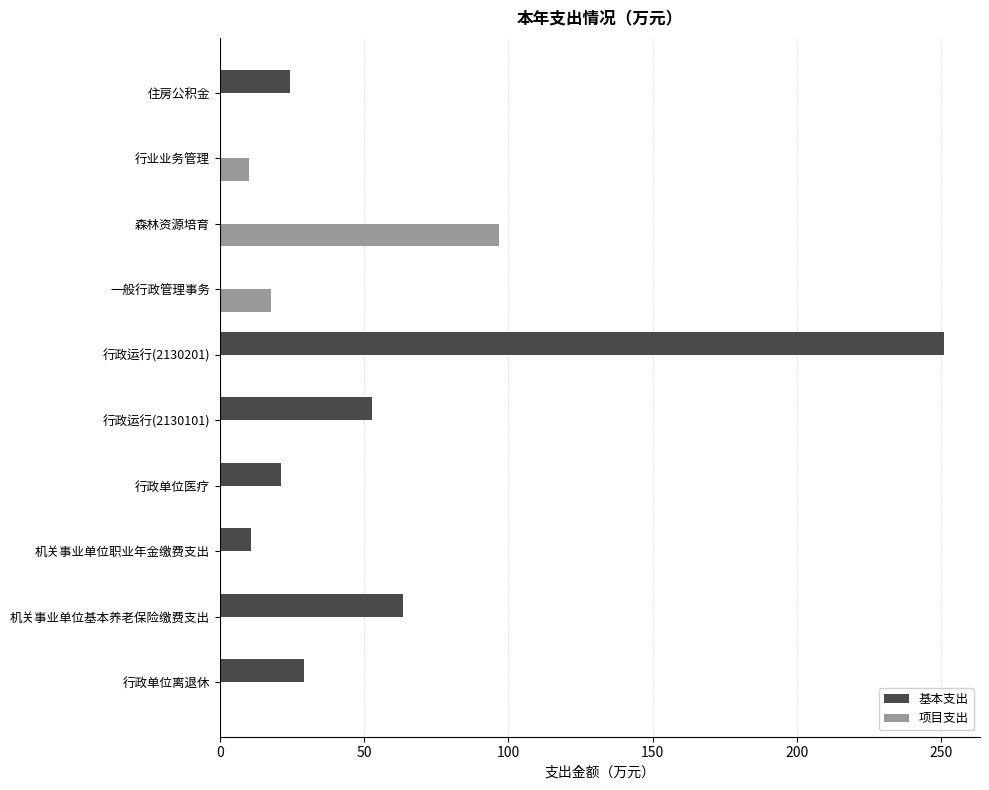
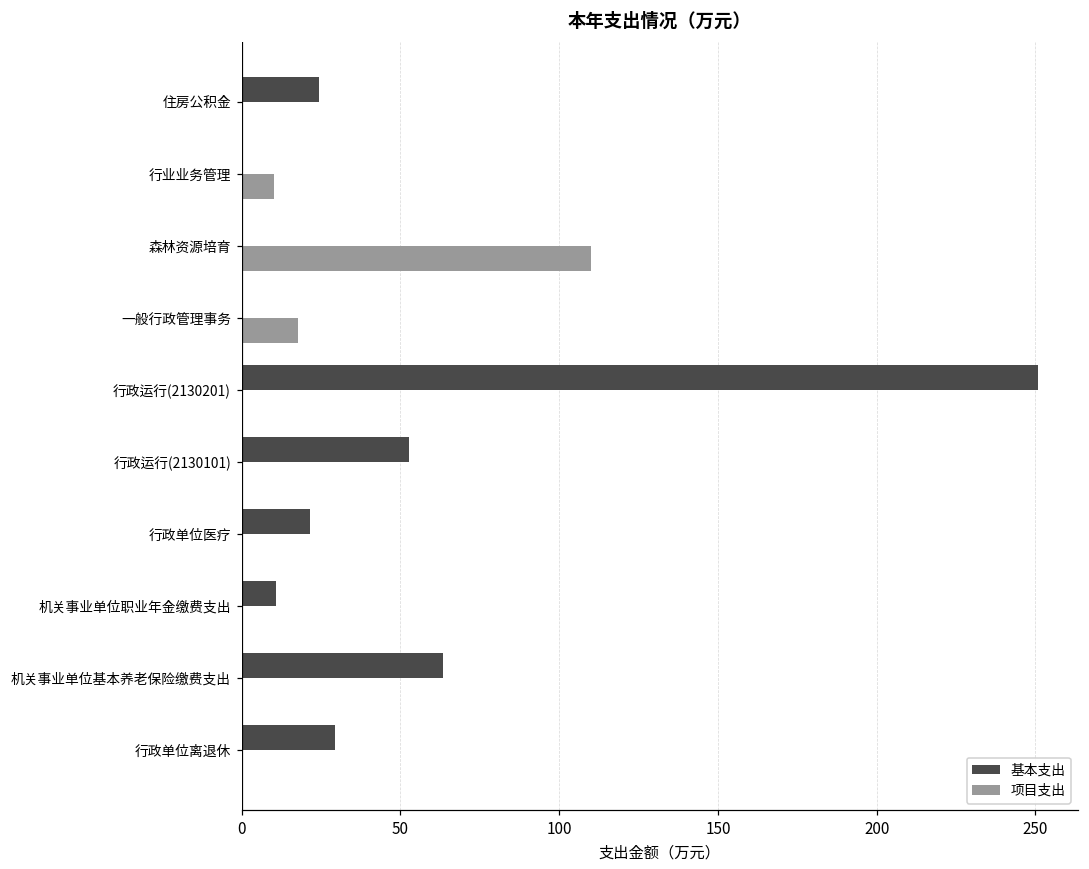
项目支出, 森林资源培育: 97 -> 110
